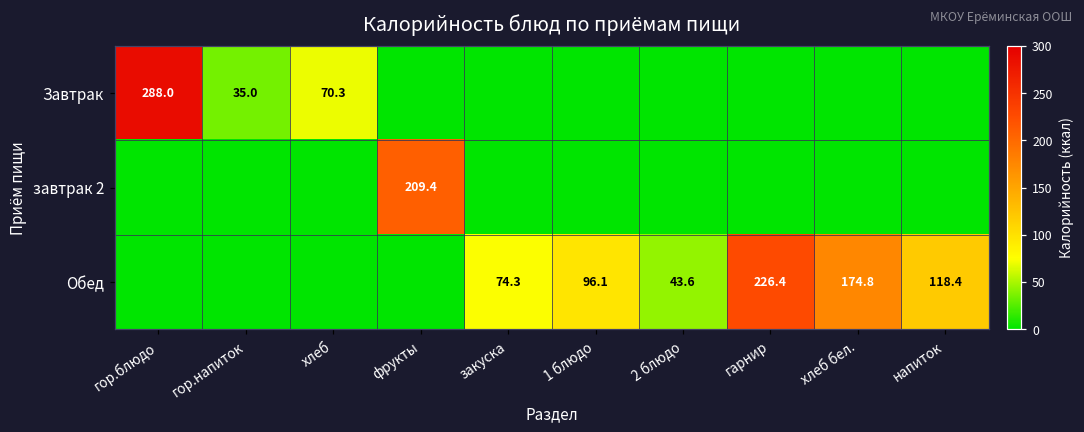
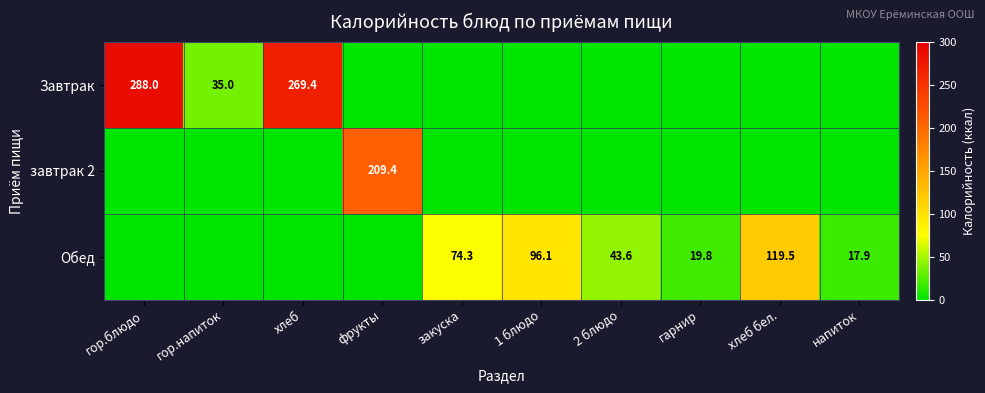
Завтрак, хлеб: 70.3 -> 269.4
Обед, гарнир: 226.4 -> 19.8
Обед, хлеб бел.: 174.8 -> 119.5
Обед, напиток: 118.4 -> 17.9
